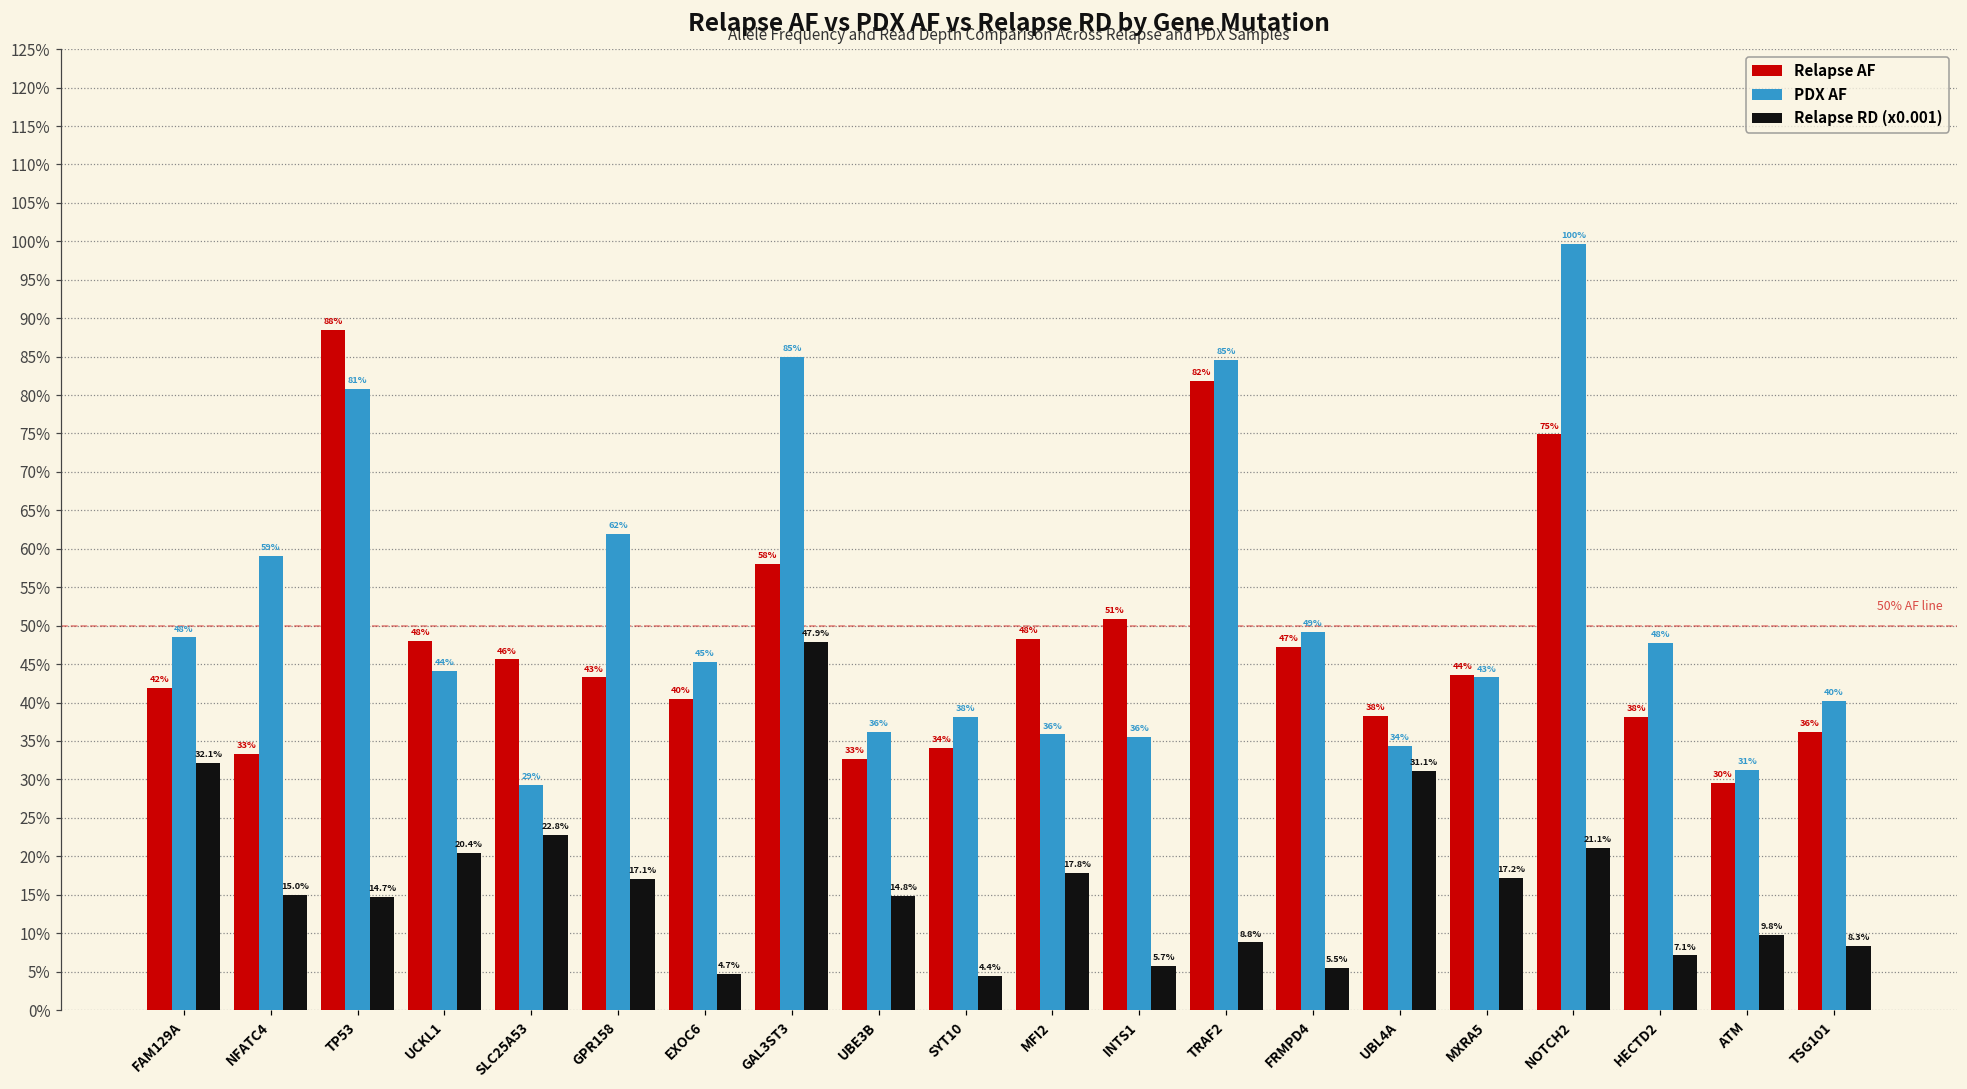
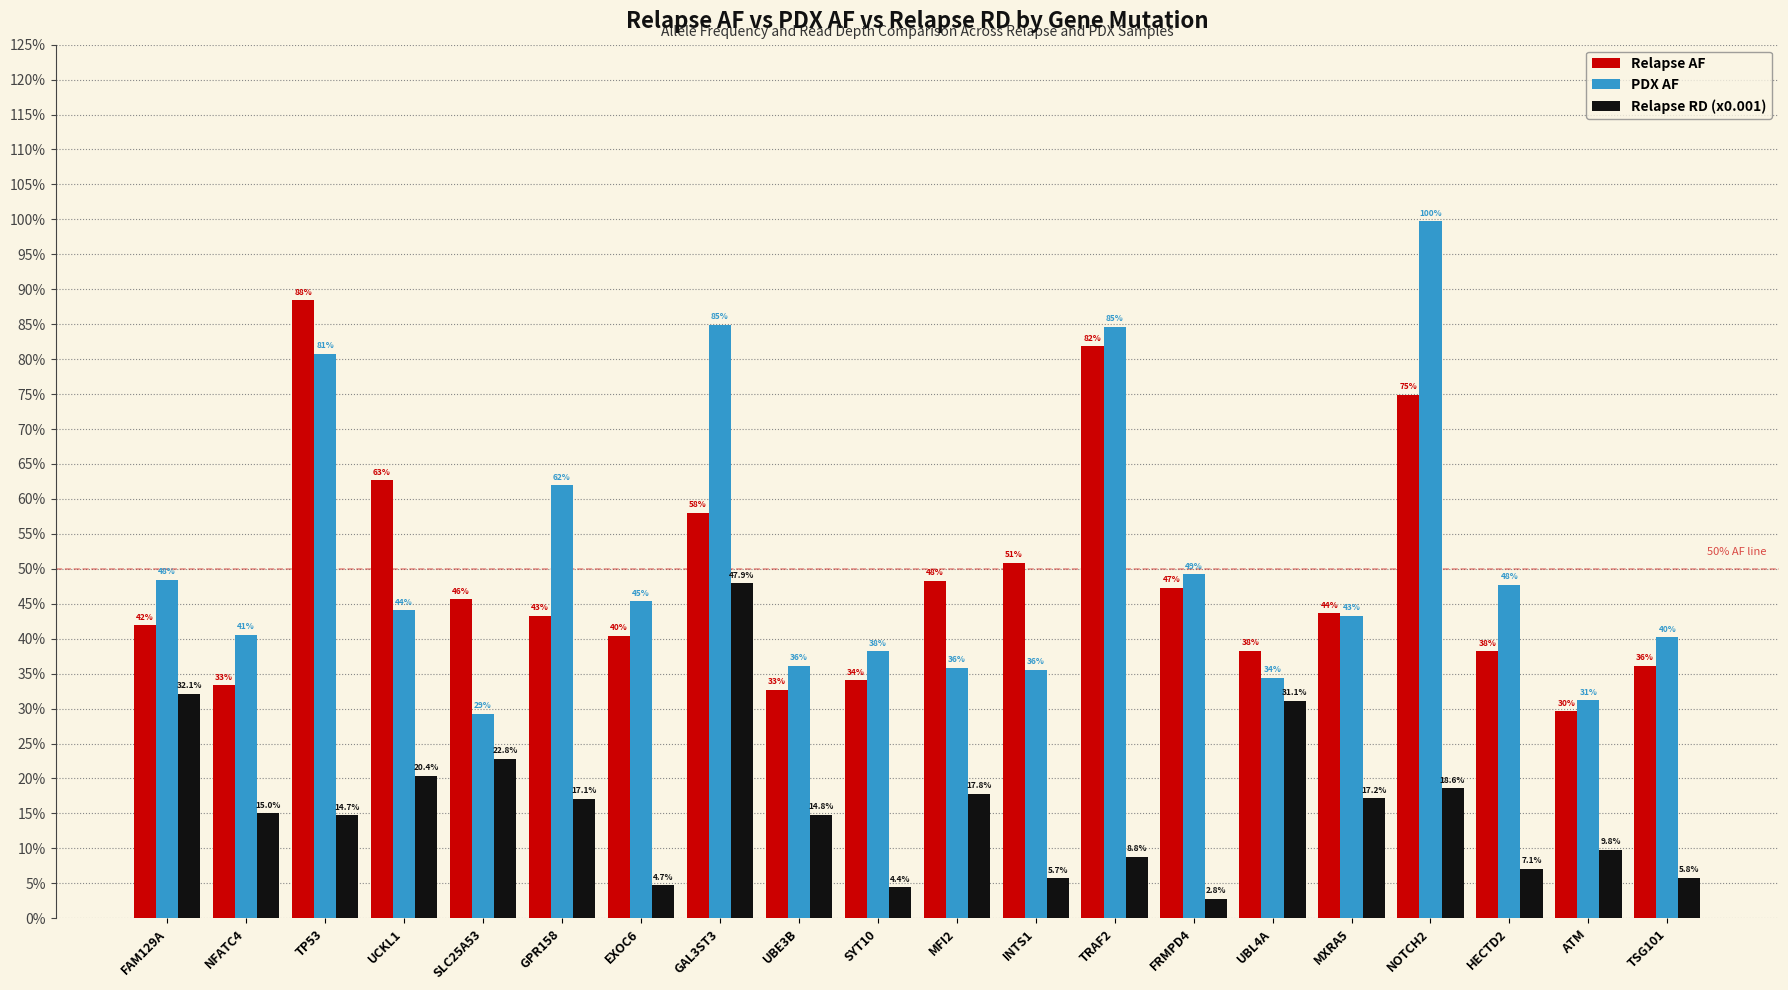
PDX AF, NFATC4: 59% -> 41%
Relapse AF, UCKL1: 48% -> 63%
Relapse RD (x0.001), FRMPD4: 5.5% -> 2.8%
Relapse RD (x0.001), NOTCH2: 21.1% -> 18.6%
Relapse RD (x0.001), TSG101: 8.3% -> 5.8%
